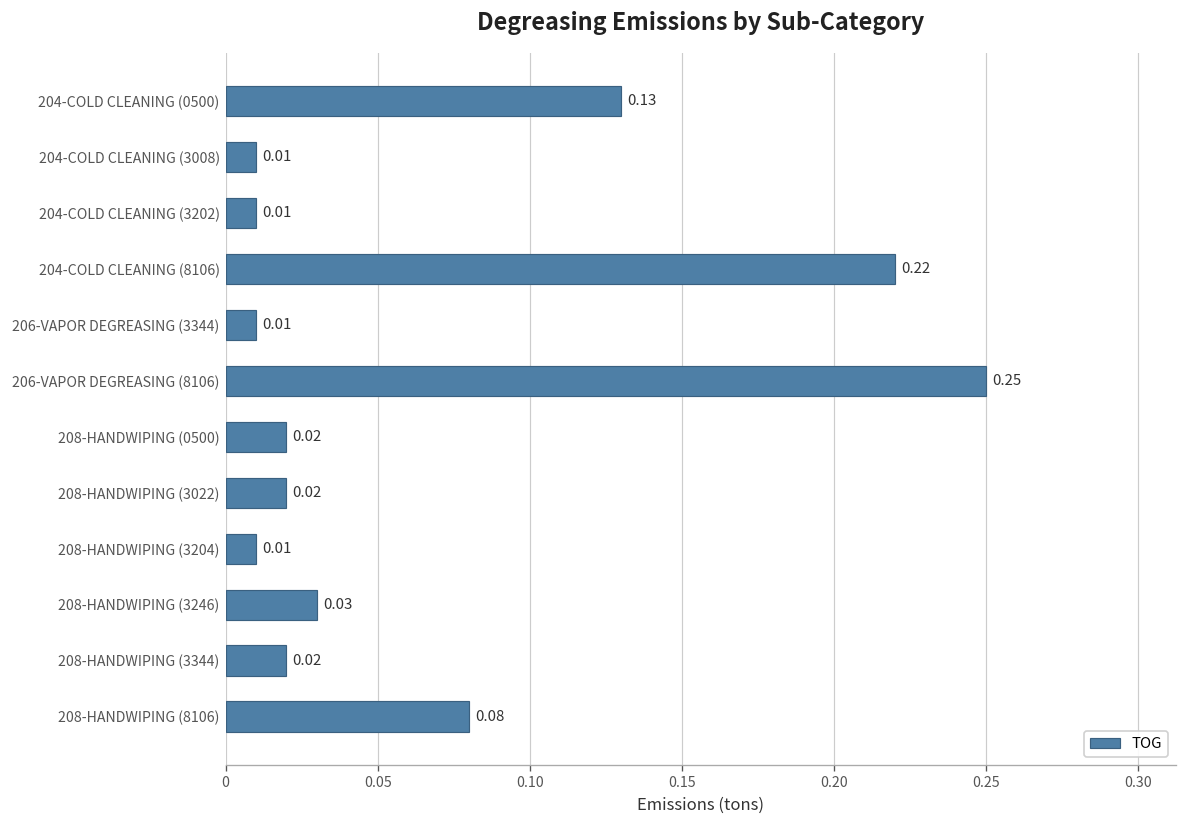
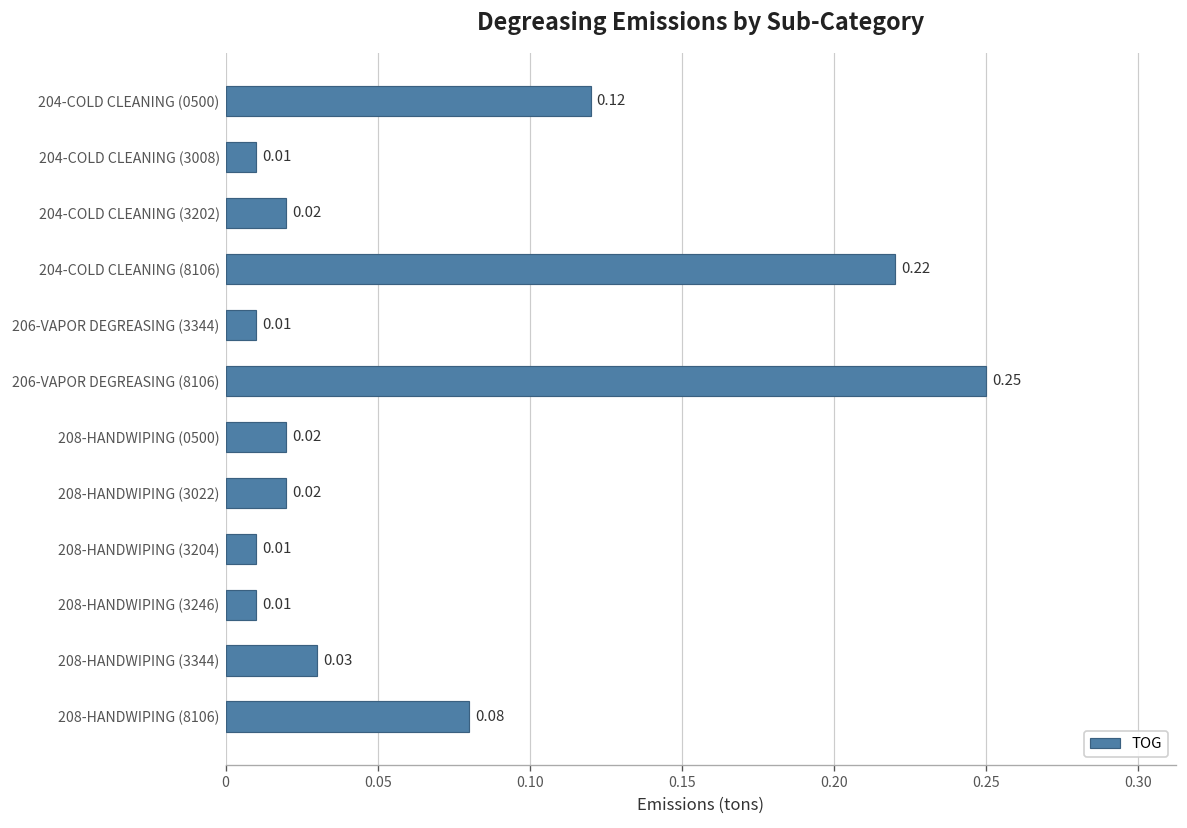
204-COLD CLEANING (0500): 0.13 -> 0.12
204-COLD CLEANING (3202): 0.01 -> 0.02
208-HANDWIPING (3246): 0.03 -> 0.01
208-HANDWIPING (3344): 0.02 -> 0.03
